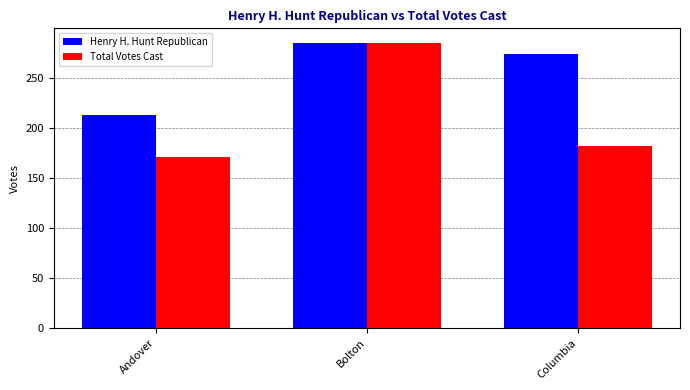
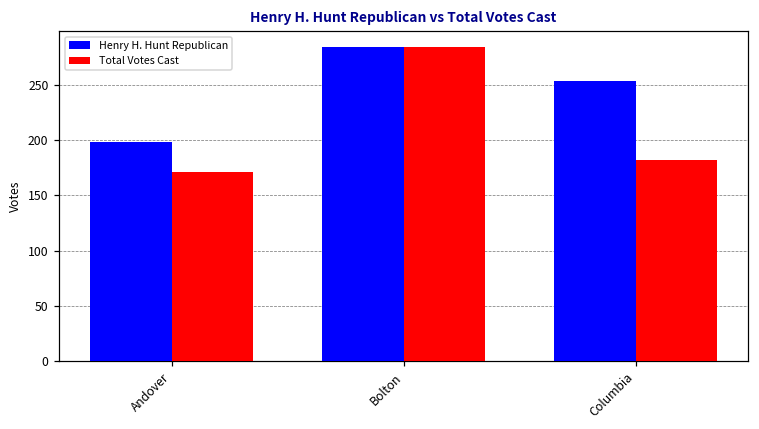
Henry H. Hunt Republican, Andover: 213 -> 199
Henry H. Hunt Republican, Columbia: 274 -> 254
